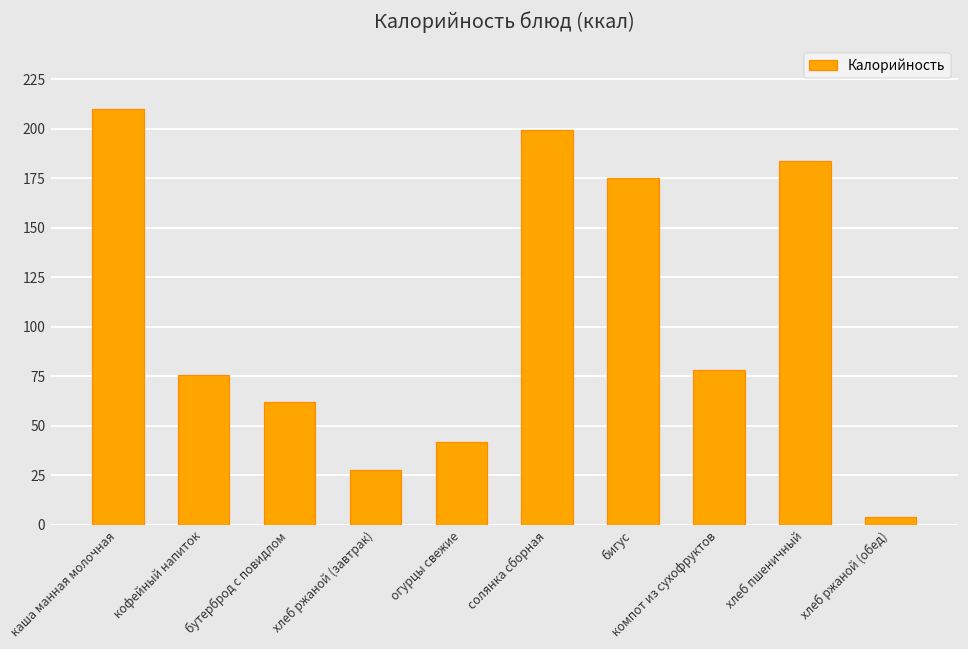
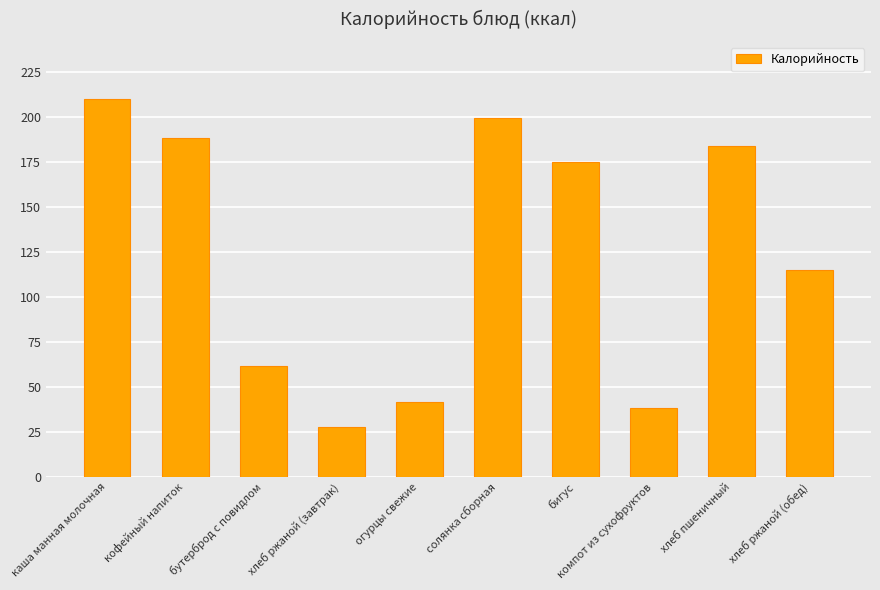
кофейный напиток: 76 -> 188
компот из сухофруктов: 78 -> 39
хлеб ржаной (обед): 4 -> 115
